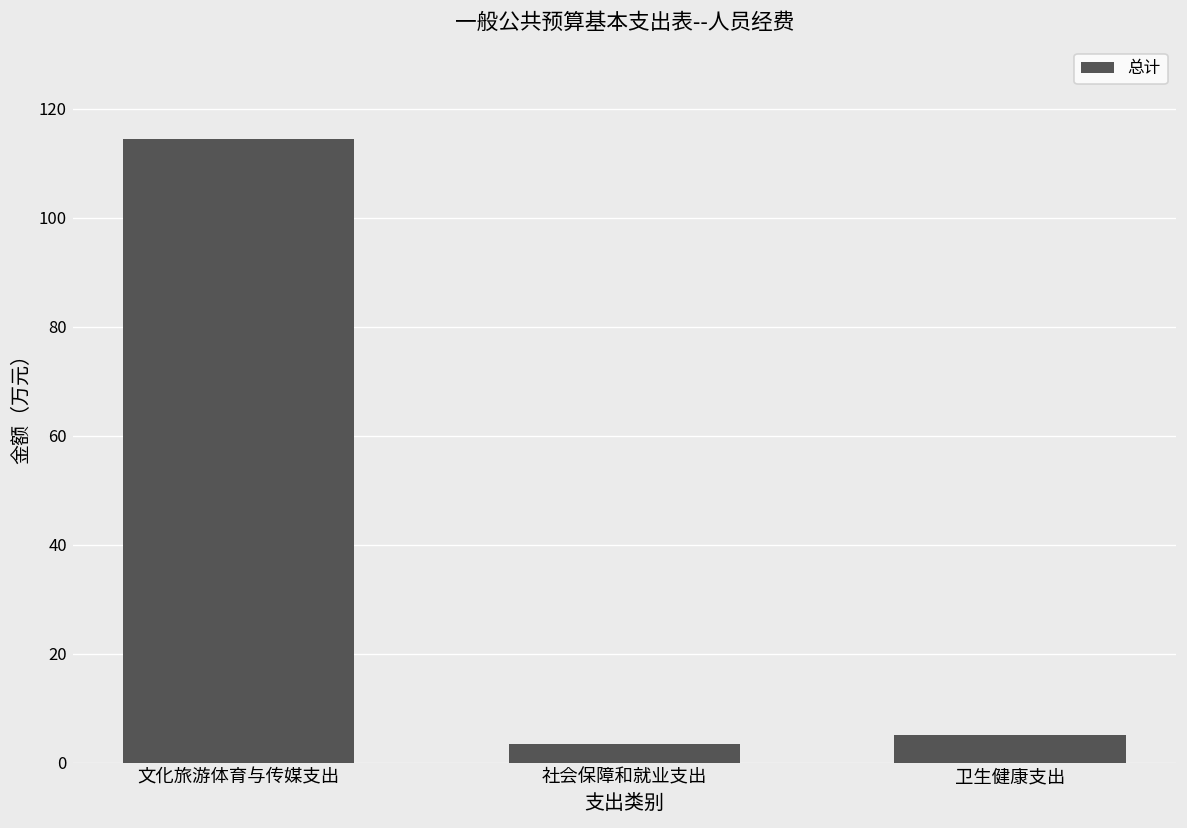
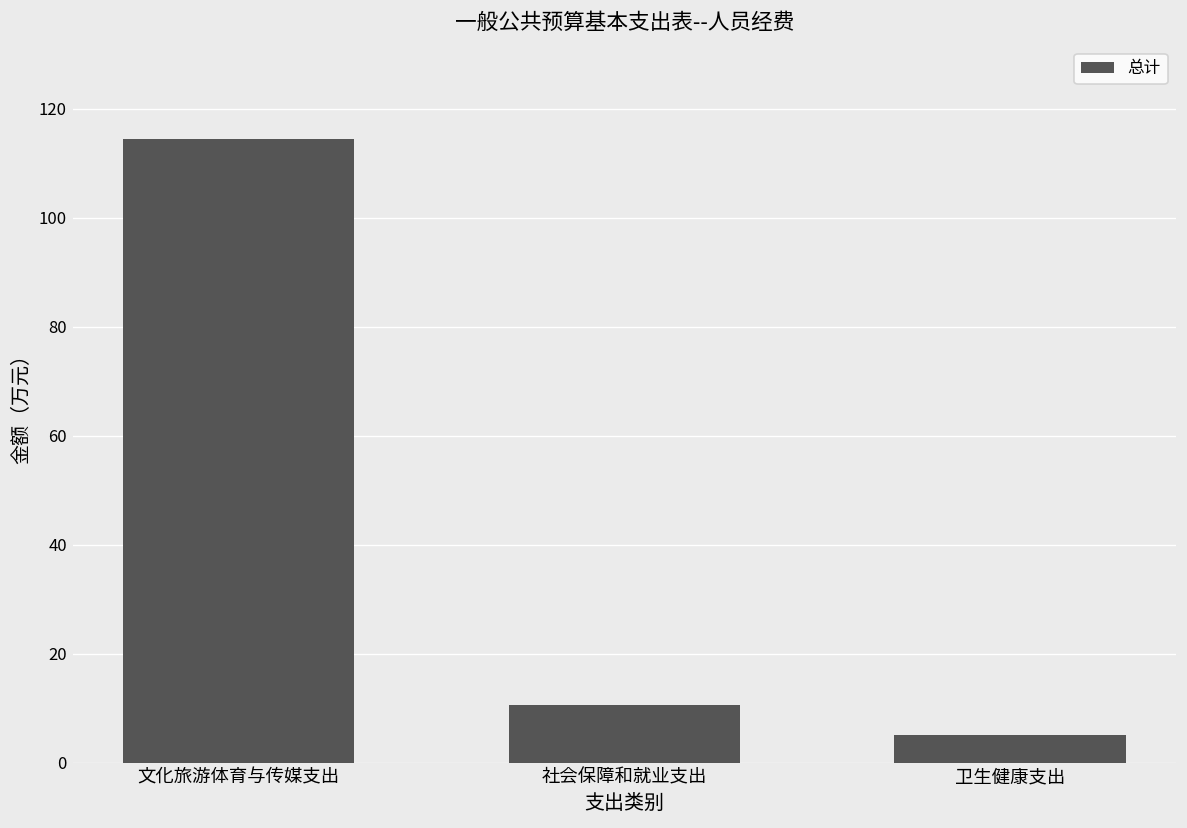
社会保障和就业支出: 3 -> 11
